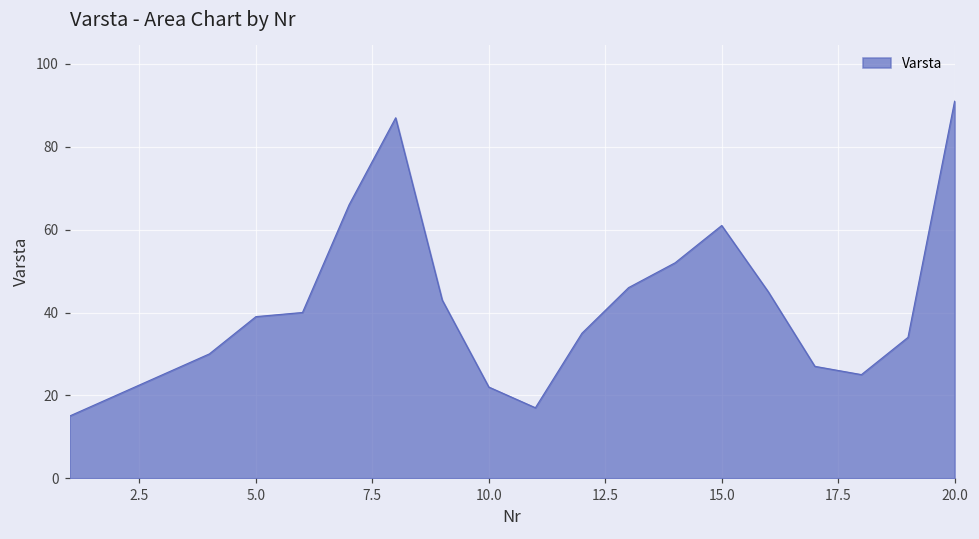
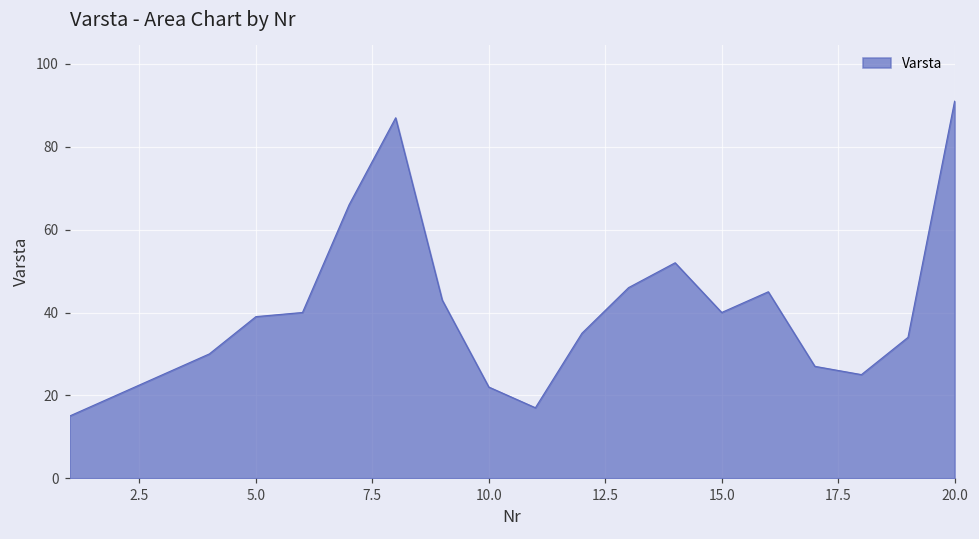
15.0: 61 -> 40
